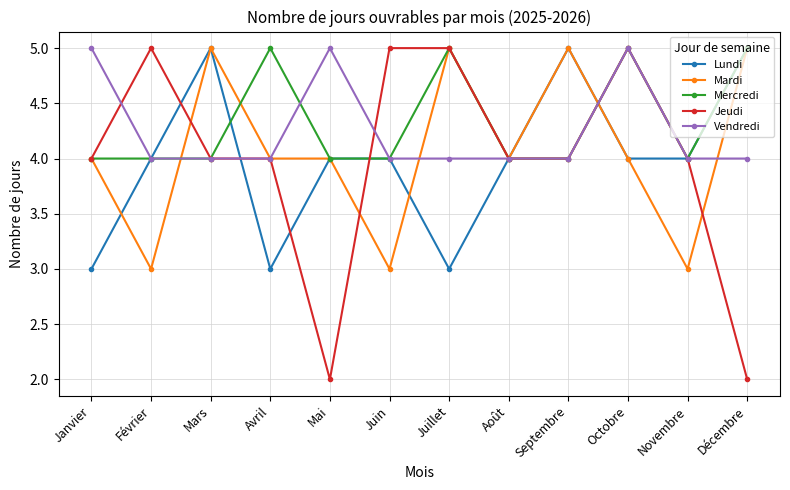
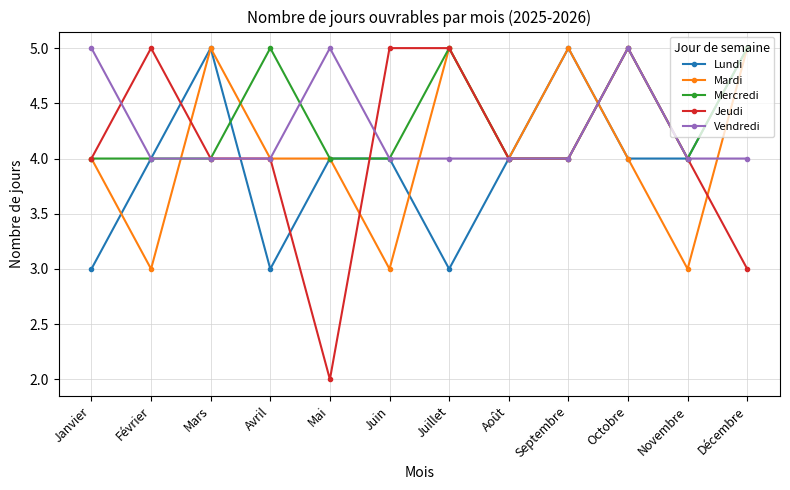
Jeudi, Décembre: 2 -> 3
